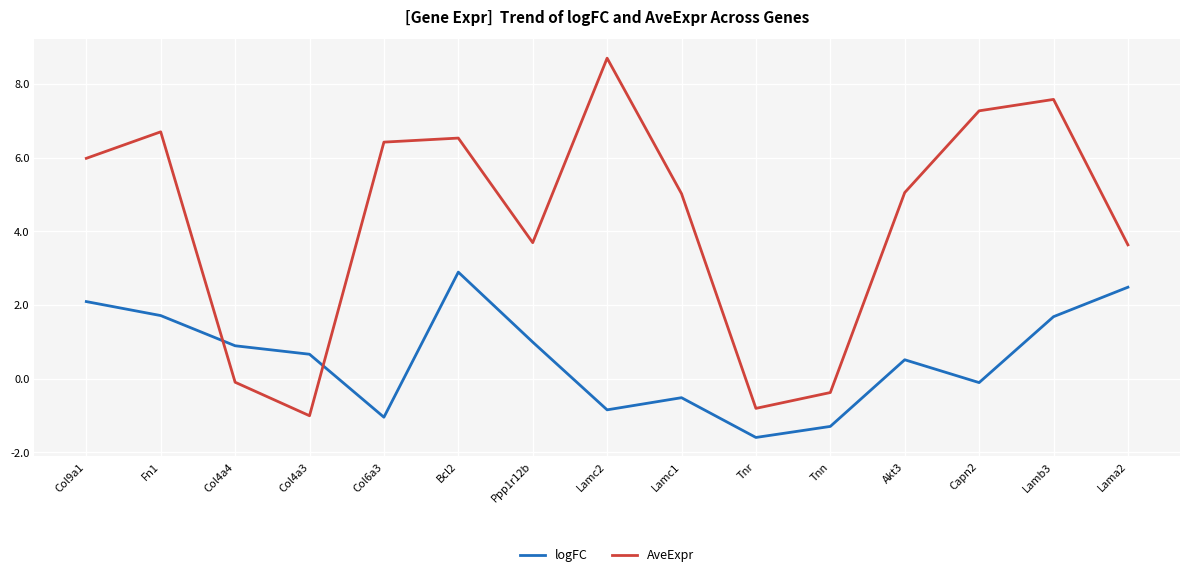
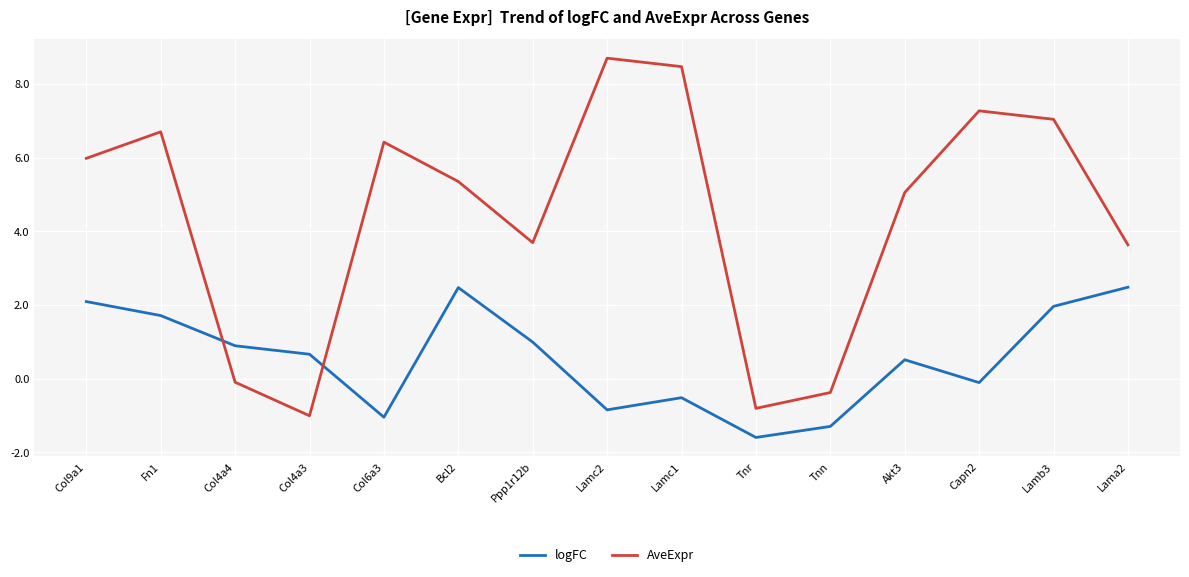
logFC, Bcl2: 2.9 -> 2.5
AveExpr, Bcl2: 6.5 -> 5.4
AveExpr, Lamc1: 5.0 -> 8.5
logFC, Lamb3: 1.7 -> 2.0
AveExpr, Lamb3: 7.6 -> 7.0
